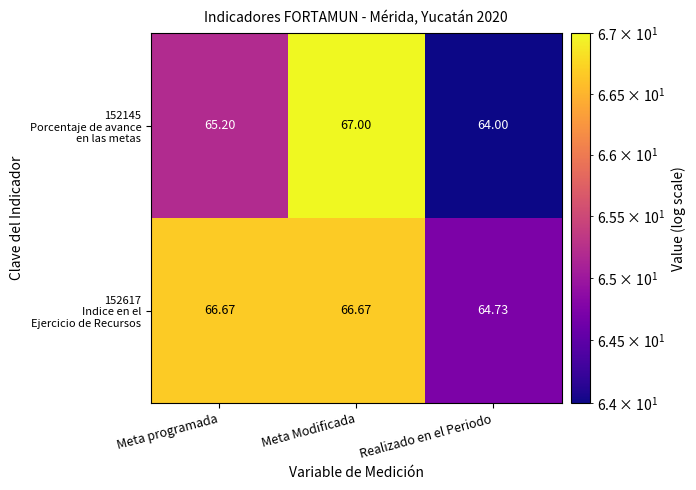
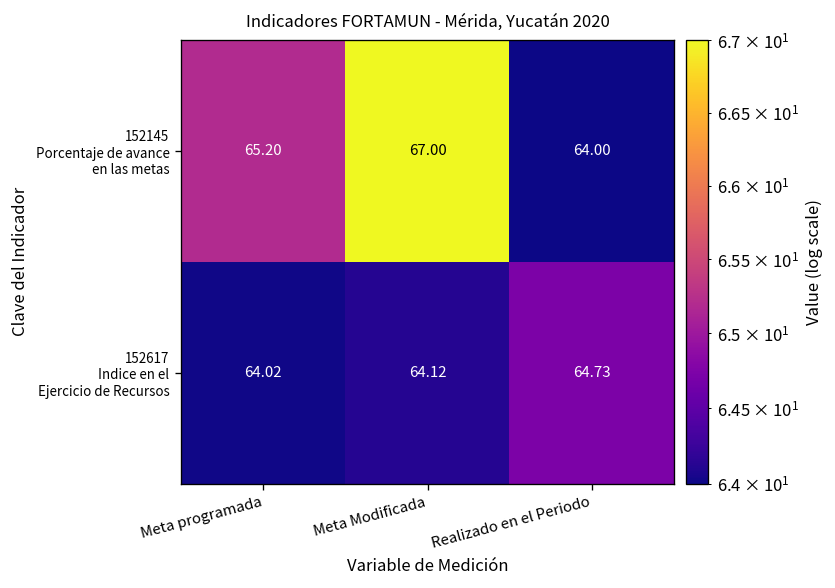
152617 Indice en el Ejercicio de Recursos, Meta programada: 66.67 -> 64.02
152617 Indice en el Ejercicio de Recursos, Meta Modificada: 66.67 -> 64.12
